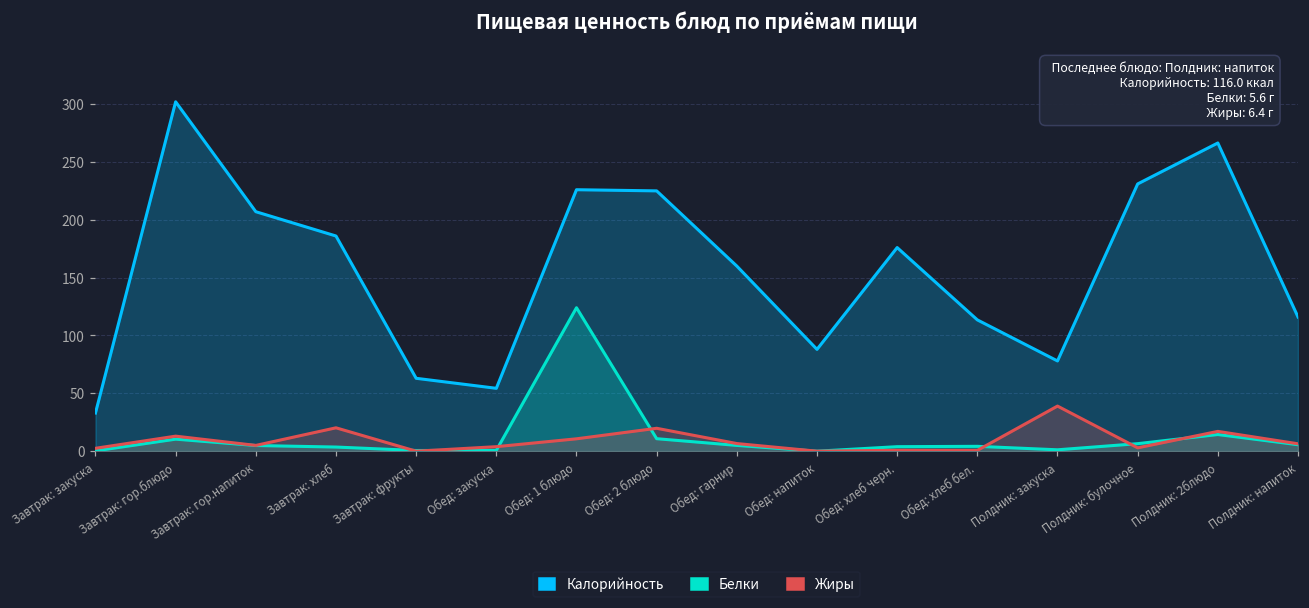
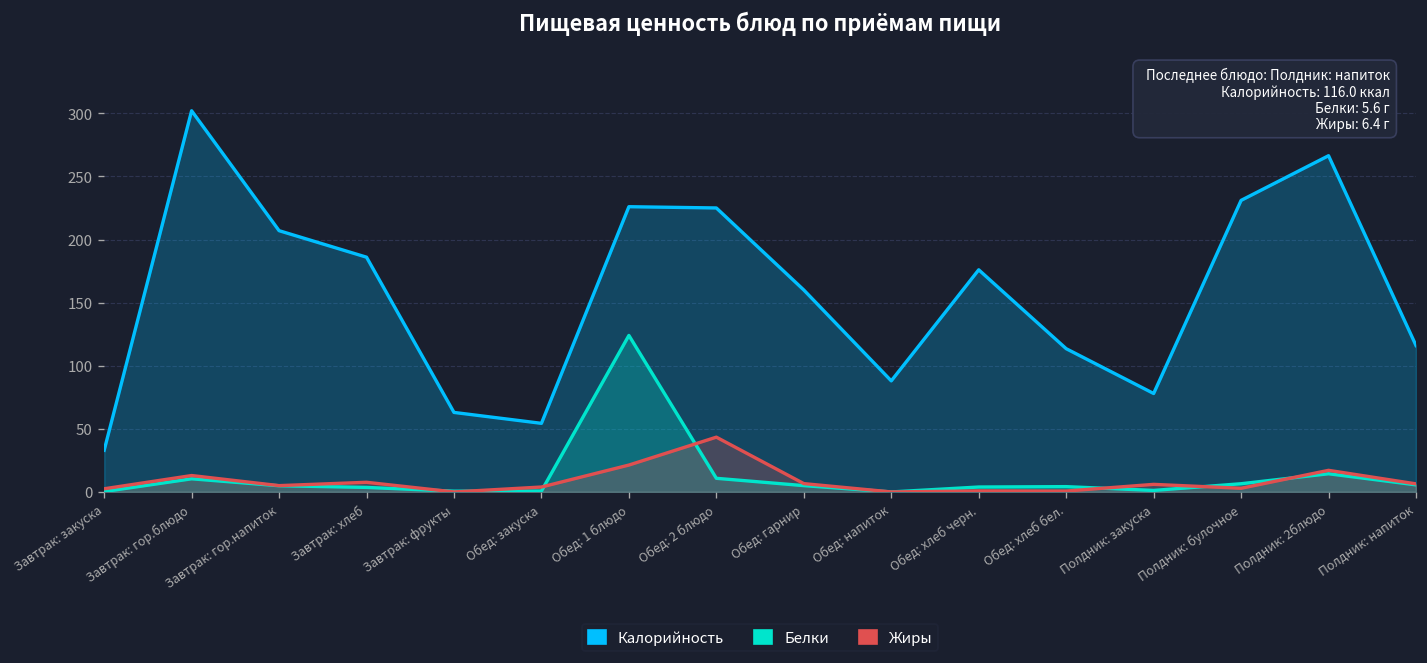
Жиры, Завтрак: хлеб: 20 -> 8
Жиры, Обед: 1 блюдо: 11 -> 21
Жиры, Обед: 2 блюдо: 20 -> 43
Жиры, Полдник: закуска: 39 -> 6
